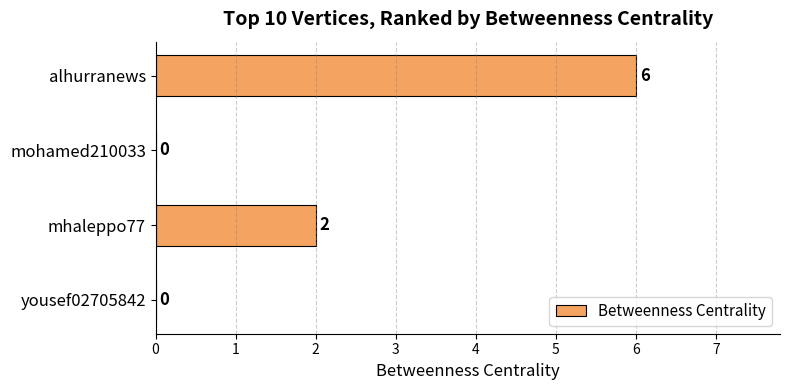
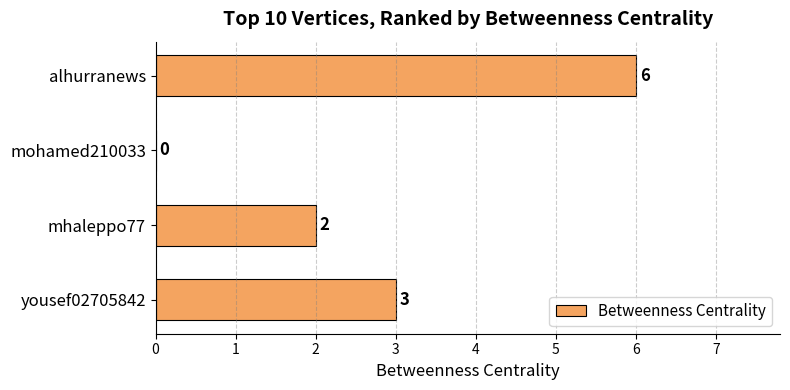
yousef02705842: 0 -> 3
